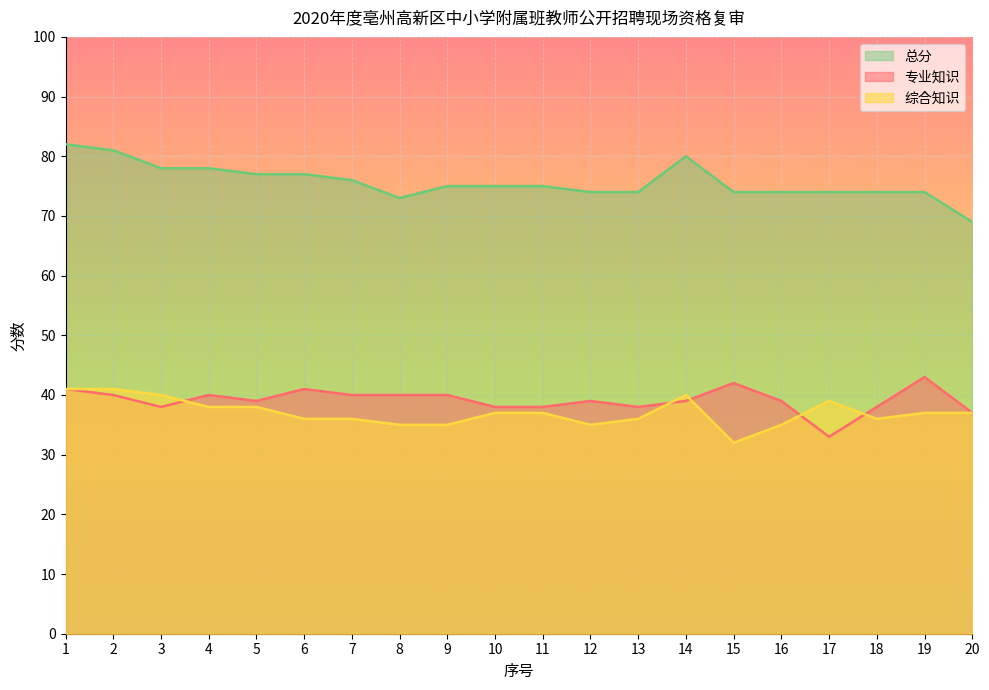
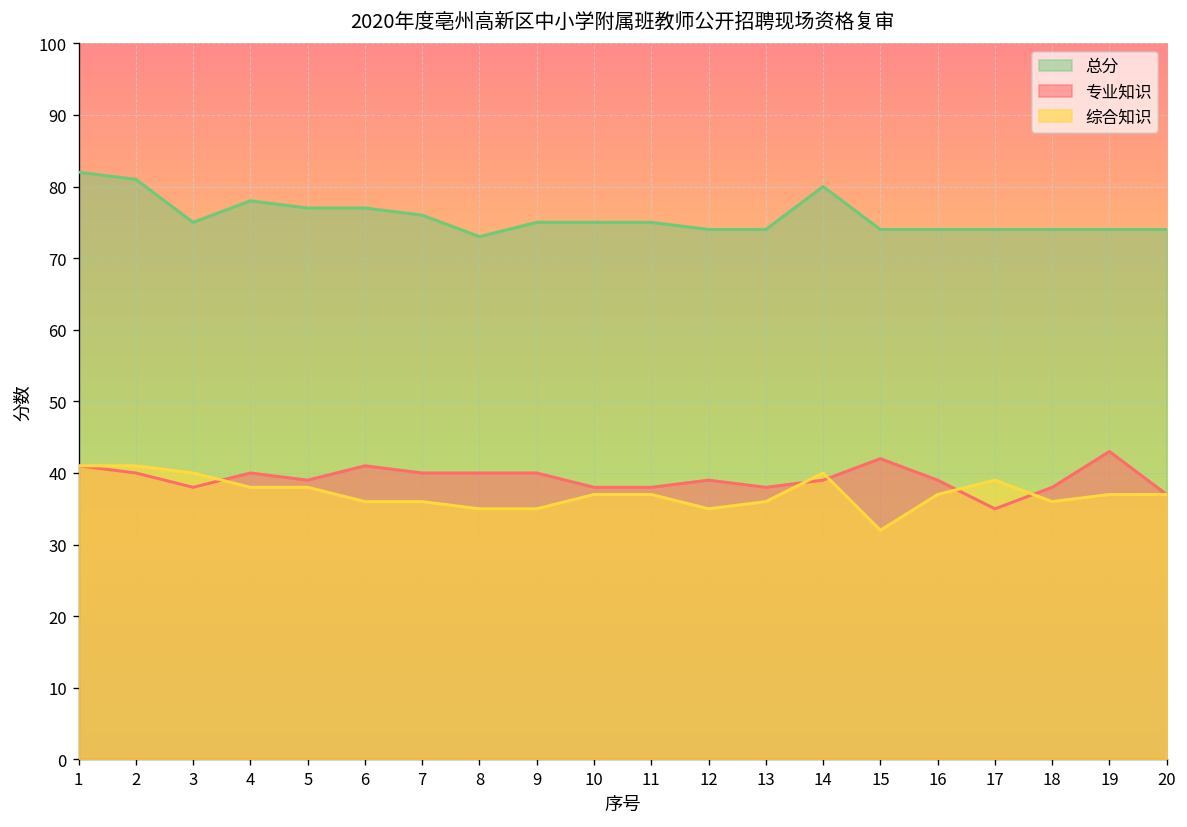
总分, 3: 78 -> 75
综合知识, 16: 35 -> 37
专业知识, 17: 33 -> 35
总分, 20: 69 -> 74
